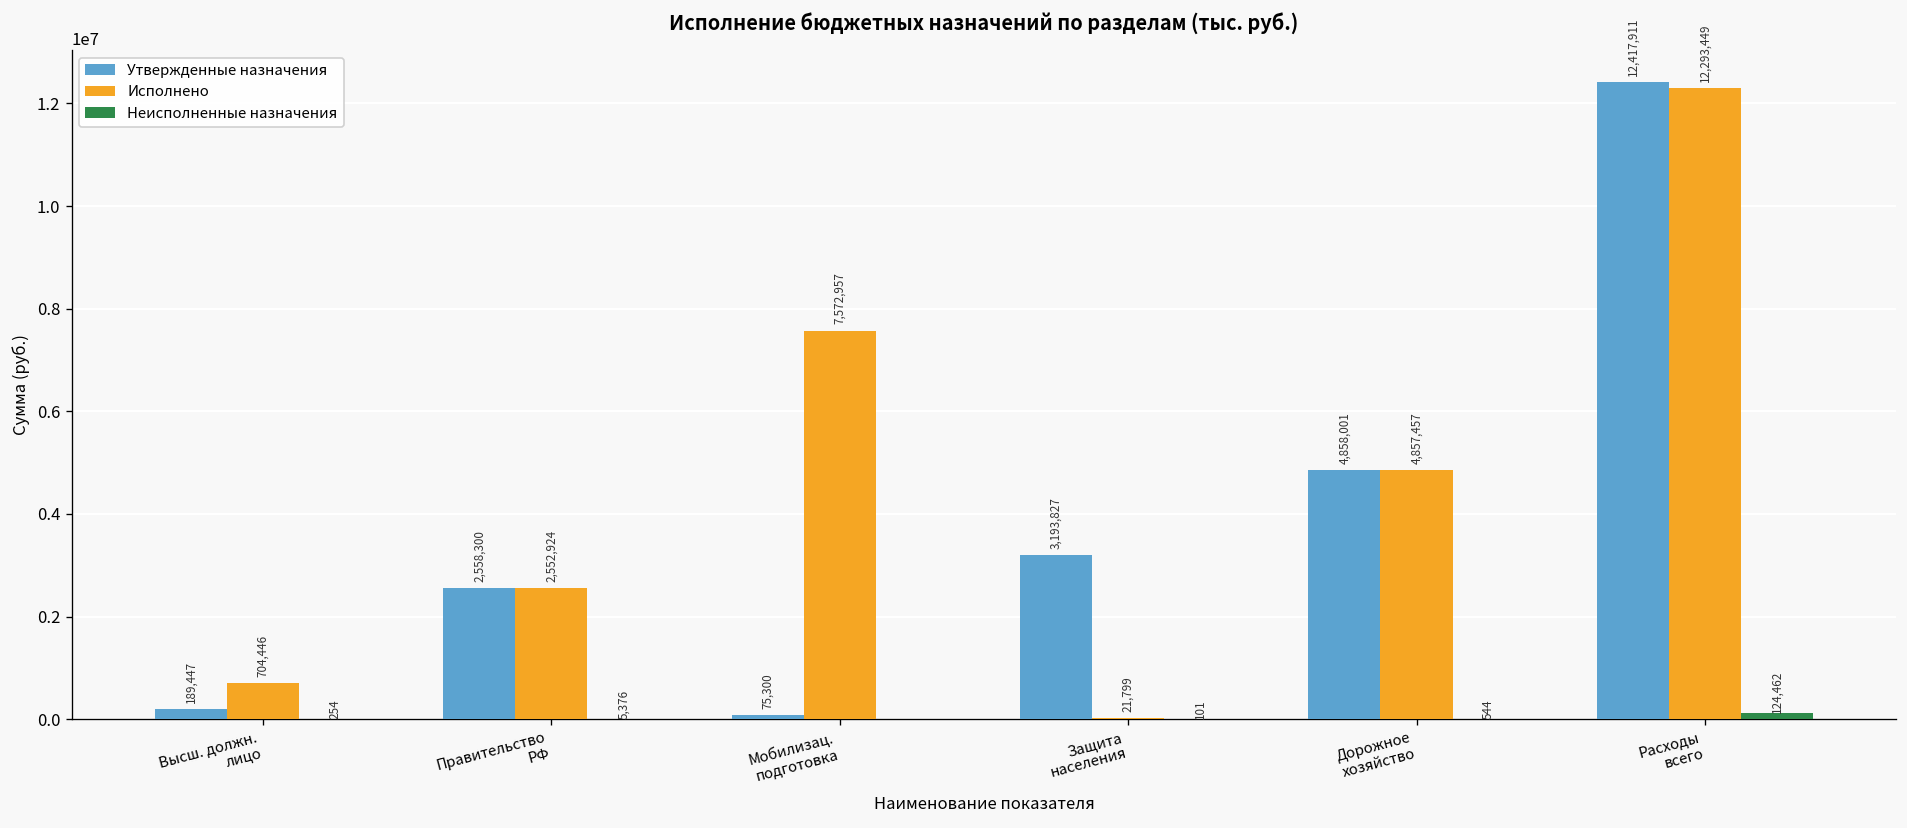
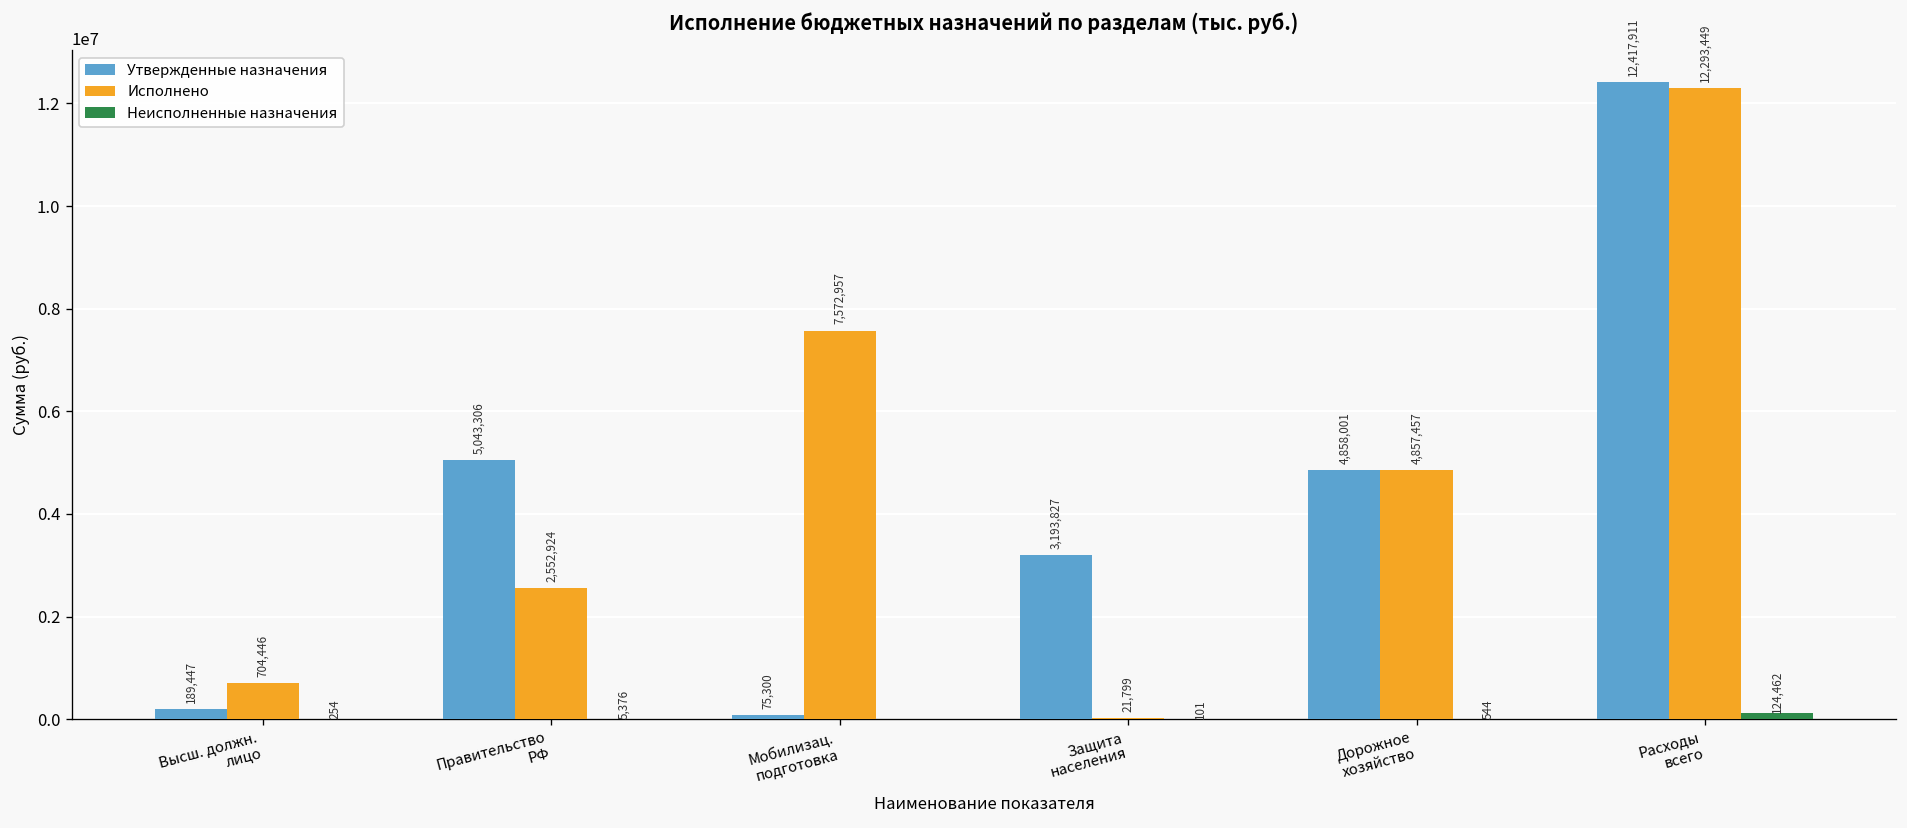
Утвержденные назначения, Правительство РФ: 2,558,300 -> 5,043,306
